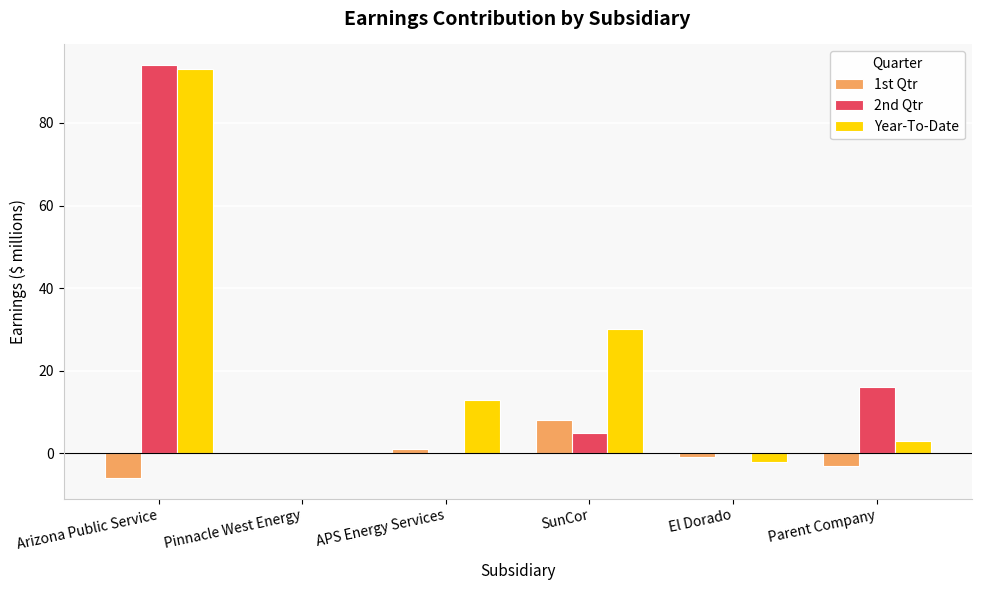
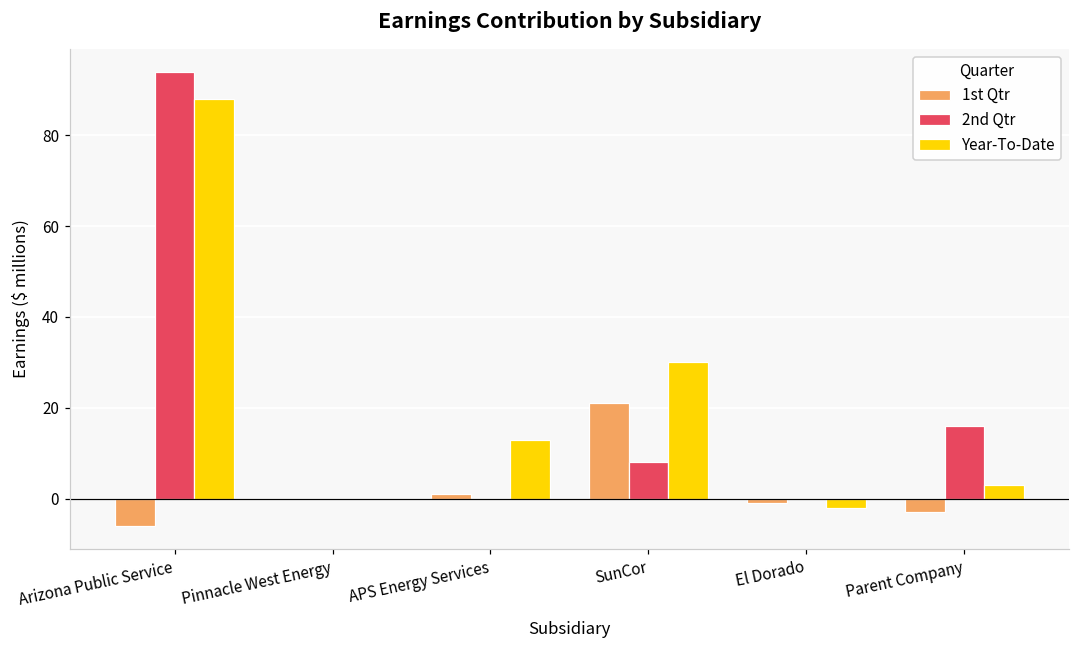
Year-To-Date, Arizona Public Service: 93 -> 88
1st Qtr, SunCor: 8 -> 21
2nd Qtr, SunCor: 5 -> 8
